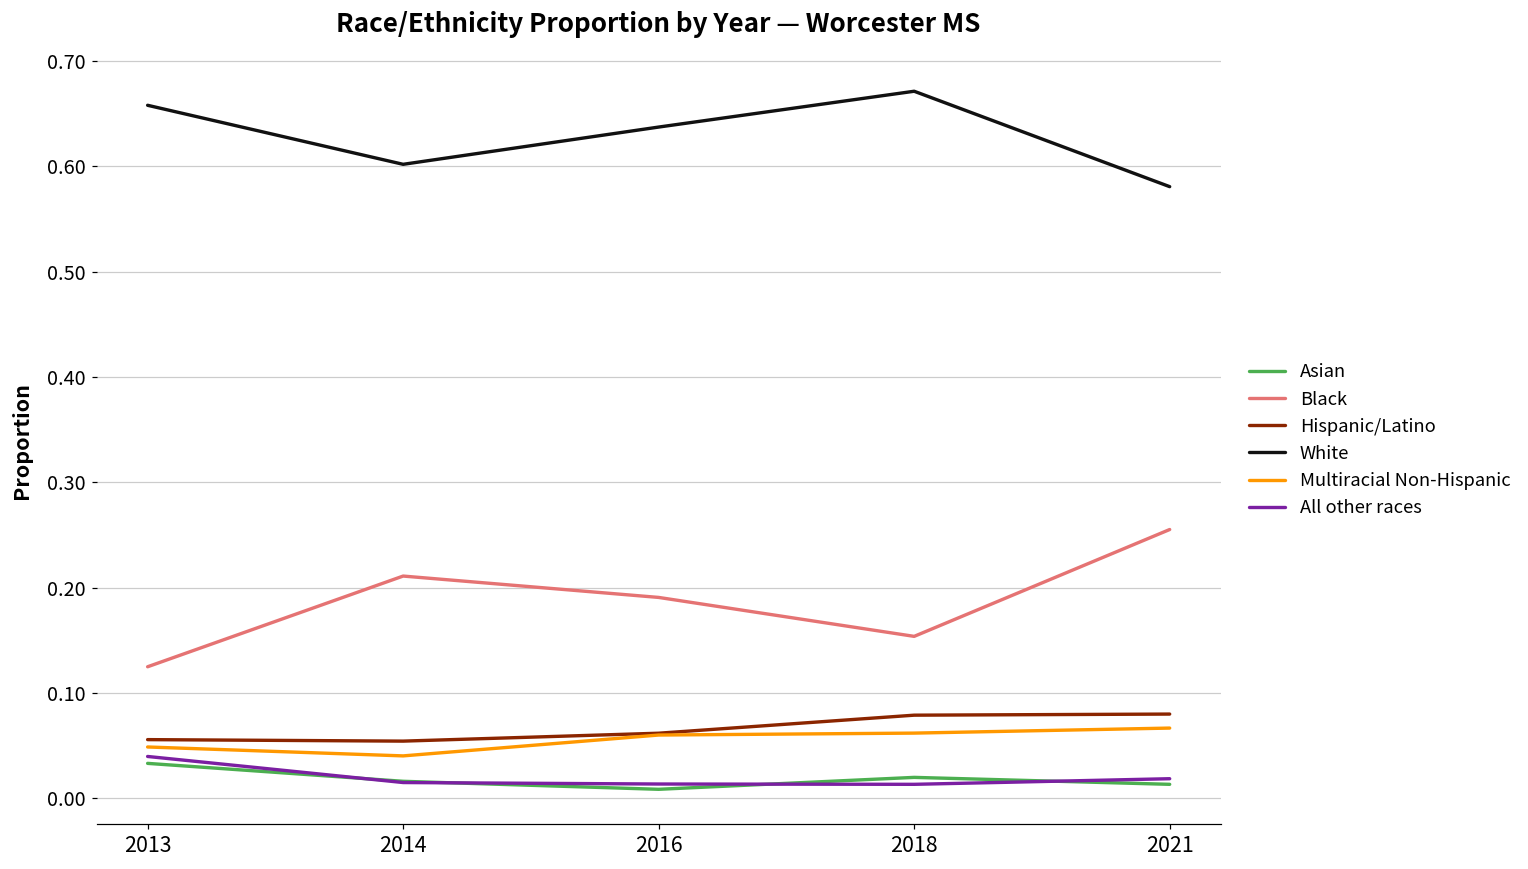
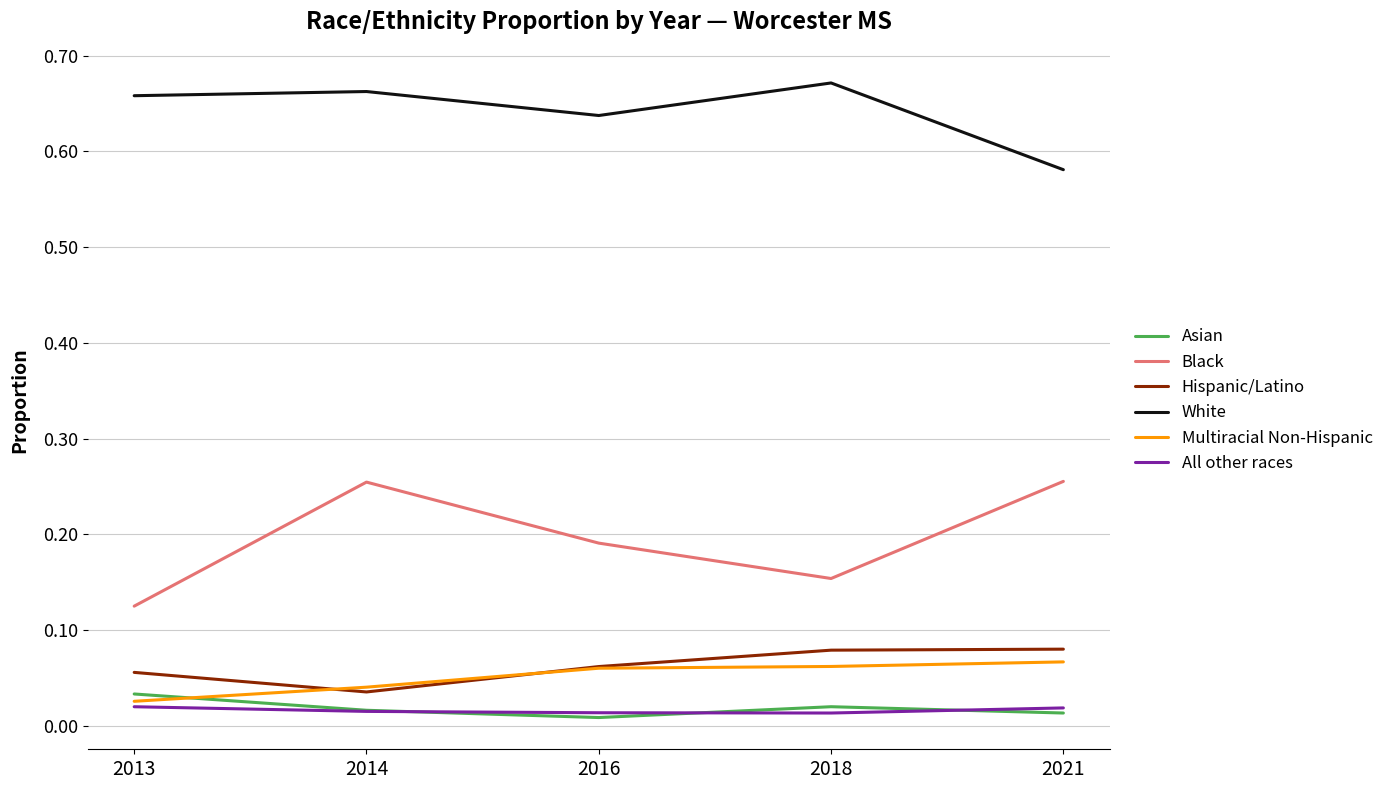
Multiracial Non-Hispanic, 2013: 0.05 -> 0.03
All other races, 2013: 0.04 -> 0.02
Black, 2014: 0.21 -> 0.25
Hispanic/Latino, 2014: 0.05 -> 0.04
White, 2014: 0.60 -> 0.66
